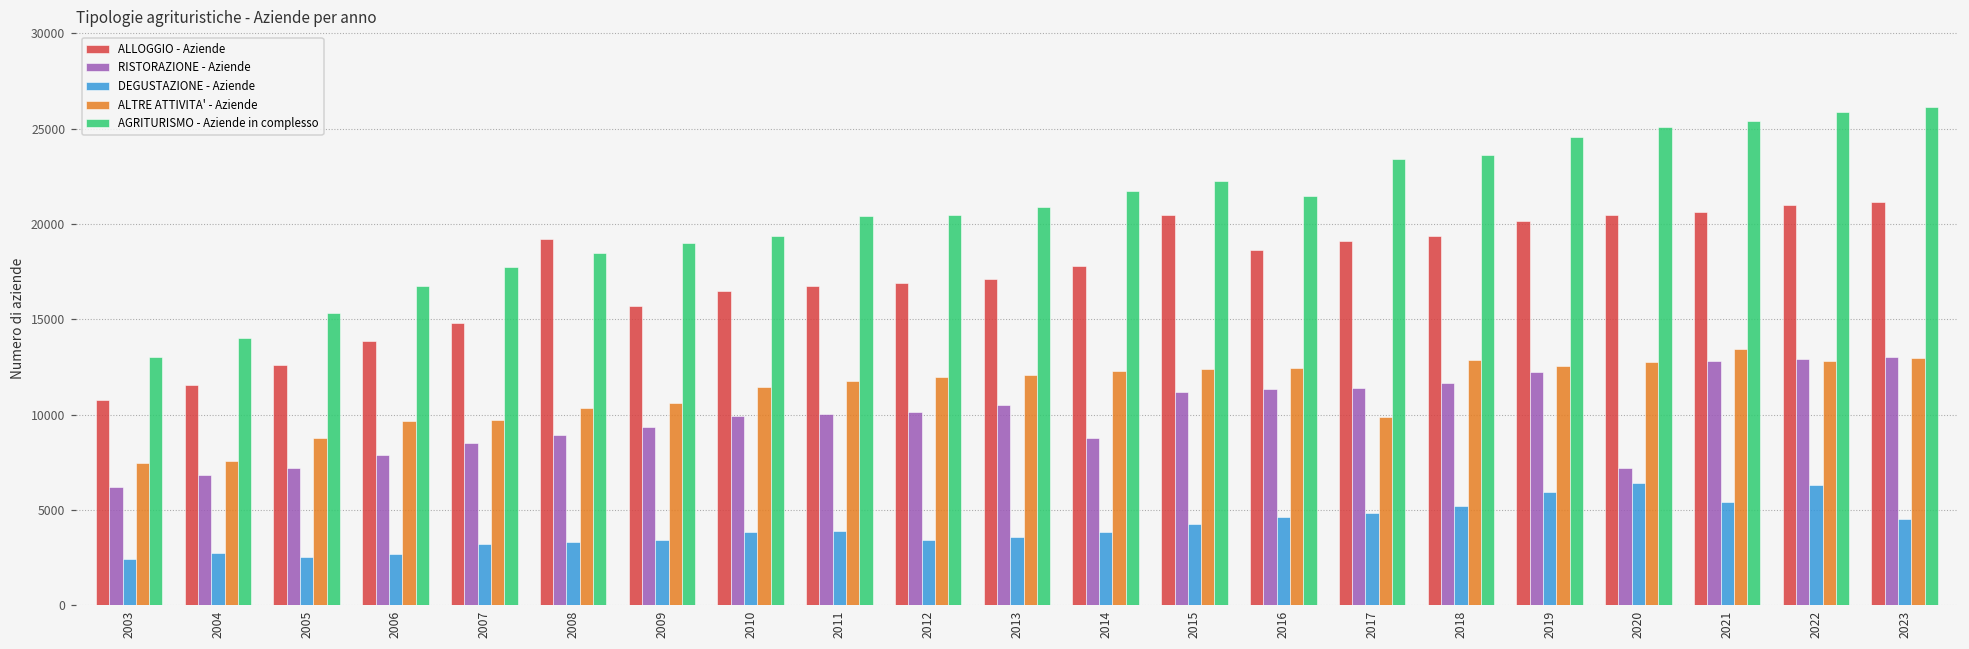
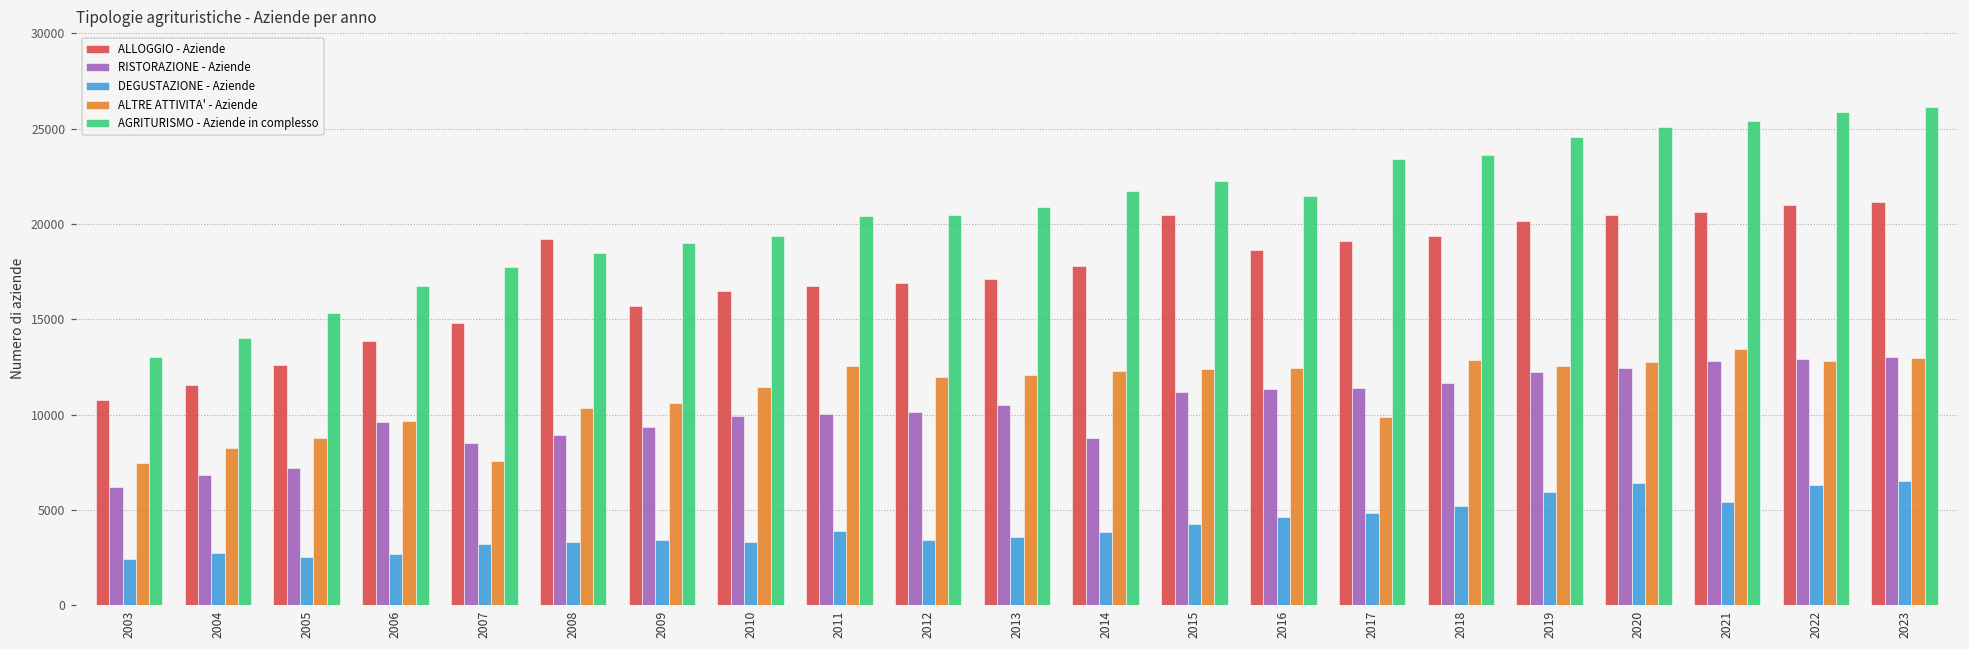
ALTRE ATTIVITA' - Aziende, 2004: 7600 -> 8200
RISTORAZIONE - Aziende, 2006: 7900 -> 9600
ALTRE ATTIVITA' - Aziende, 2007: 9700 -> 7600
DEGUSTAZIONE - Aziende, 2010: 3800 -> 3300
ALTRE ATTIVITA' - Aziende, 2011: 11800 -> 12500
RISTORAZIONE - Aziende, 2020: 7200 -> 12500
DEGUSTAZIONE - Aziende, 2023: 4500 -> 6500
